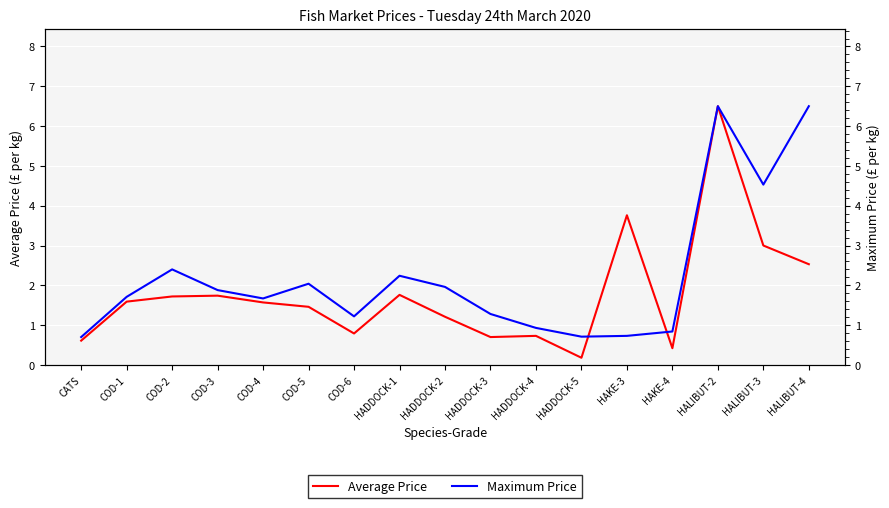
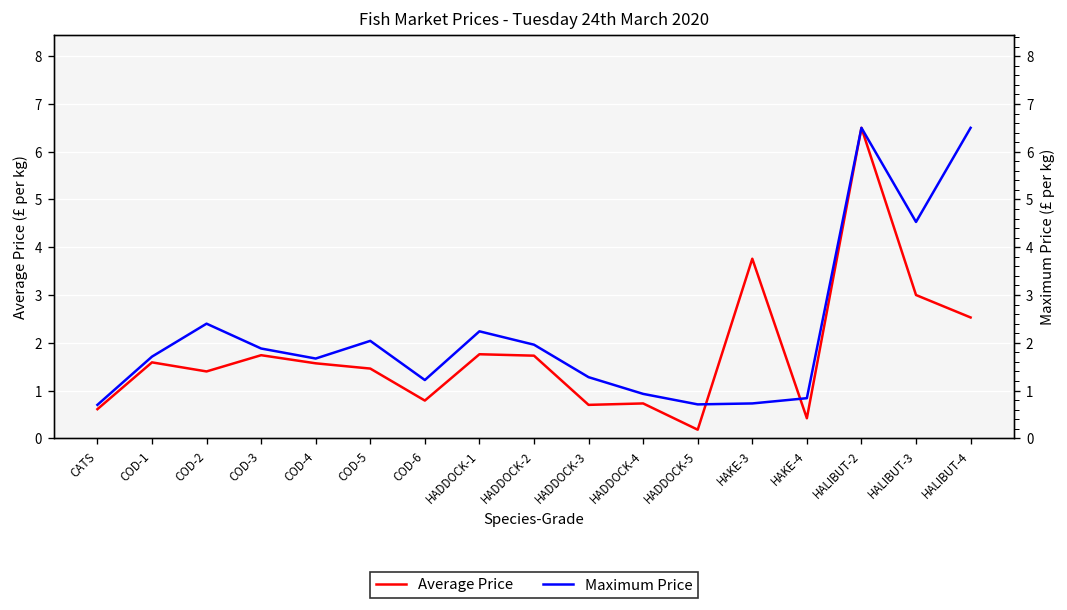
Average Price, COD-2: 1.7 -> 1.4
Average Price, HADDOCK-2: 1.2 -> 1.7
